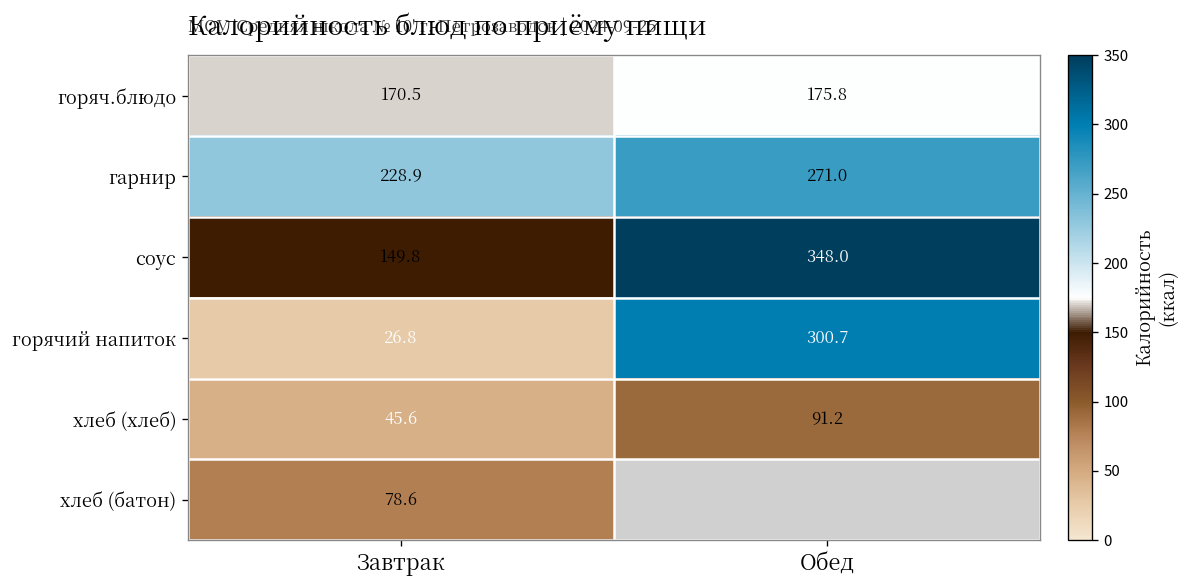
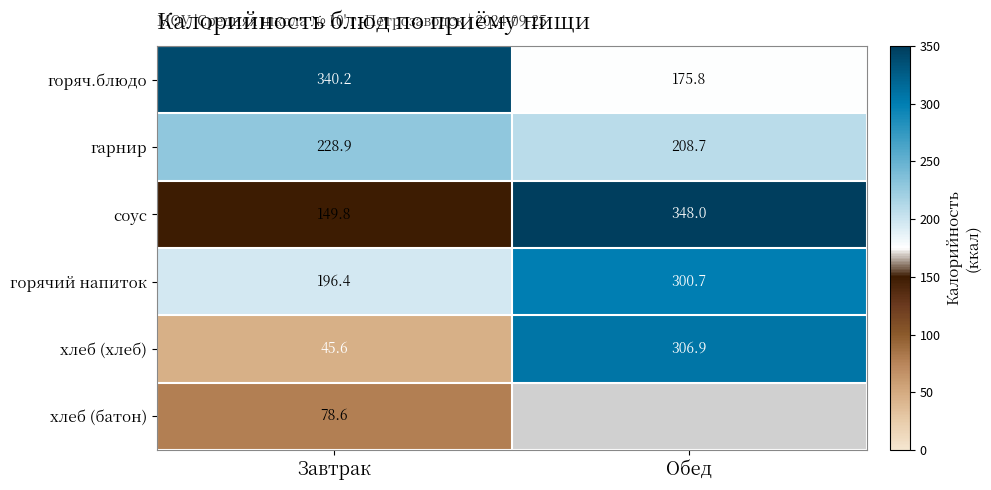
горяч.блюдо, Завтрак: 170.5 -> 340.2
гарнир, Обед: 271.0 -> 208.7
горячий напиток, Завтрак: 26.8 -> 196.4
хлеб (хлеб), Обед: 91.2 -> 306.9
